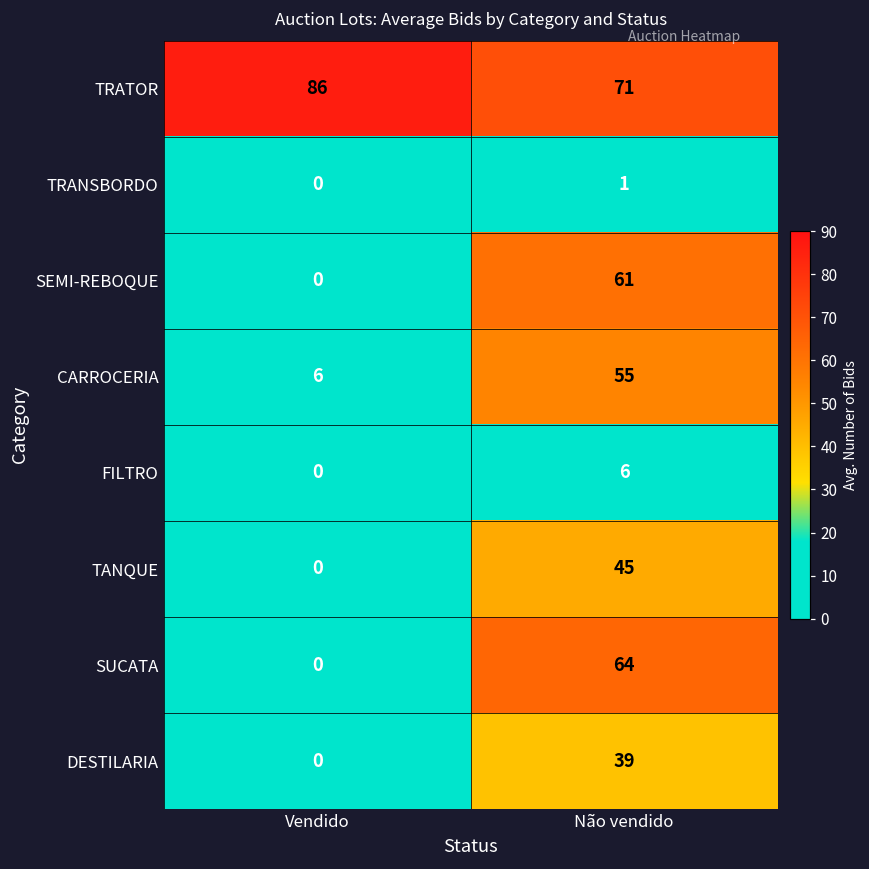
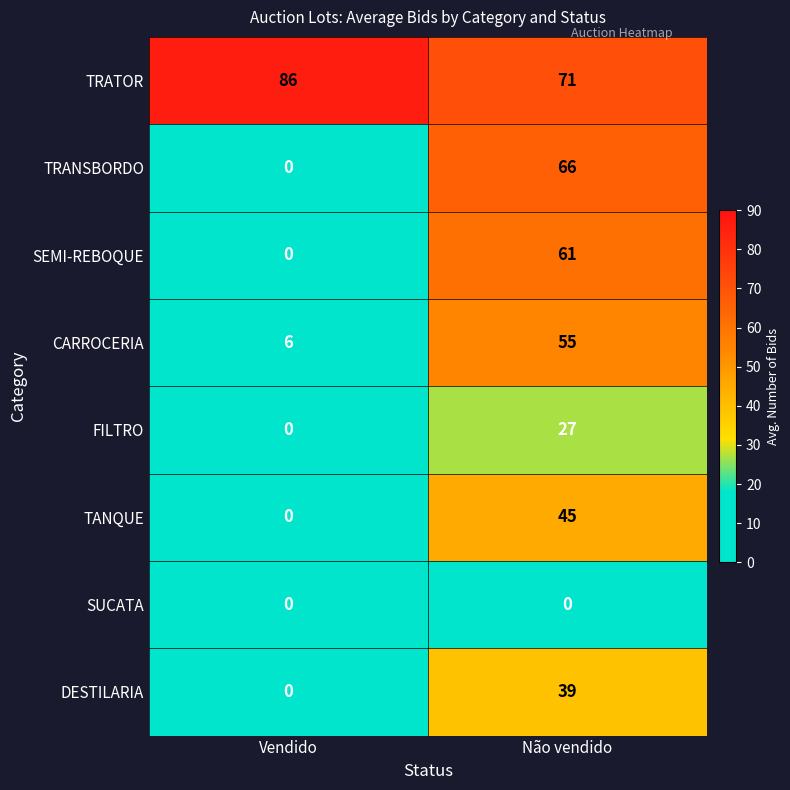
TRANSBORDO, Não vendido: 1 -> 66
FILTRO, Não vendido: 6 -> 27
SUCATA, Não vendido: 64 -> 0
